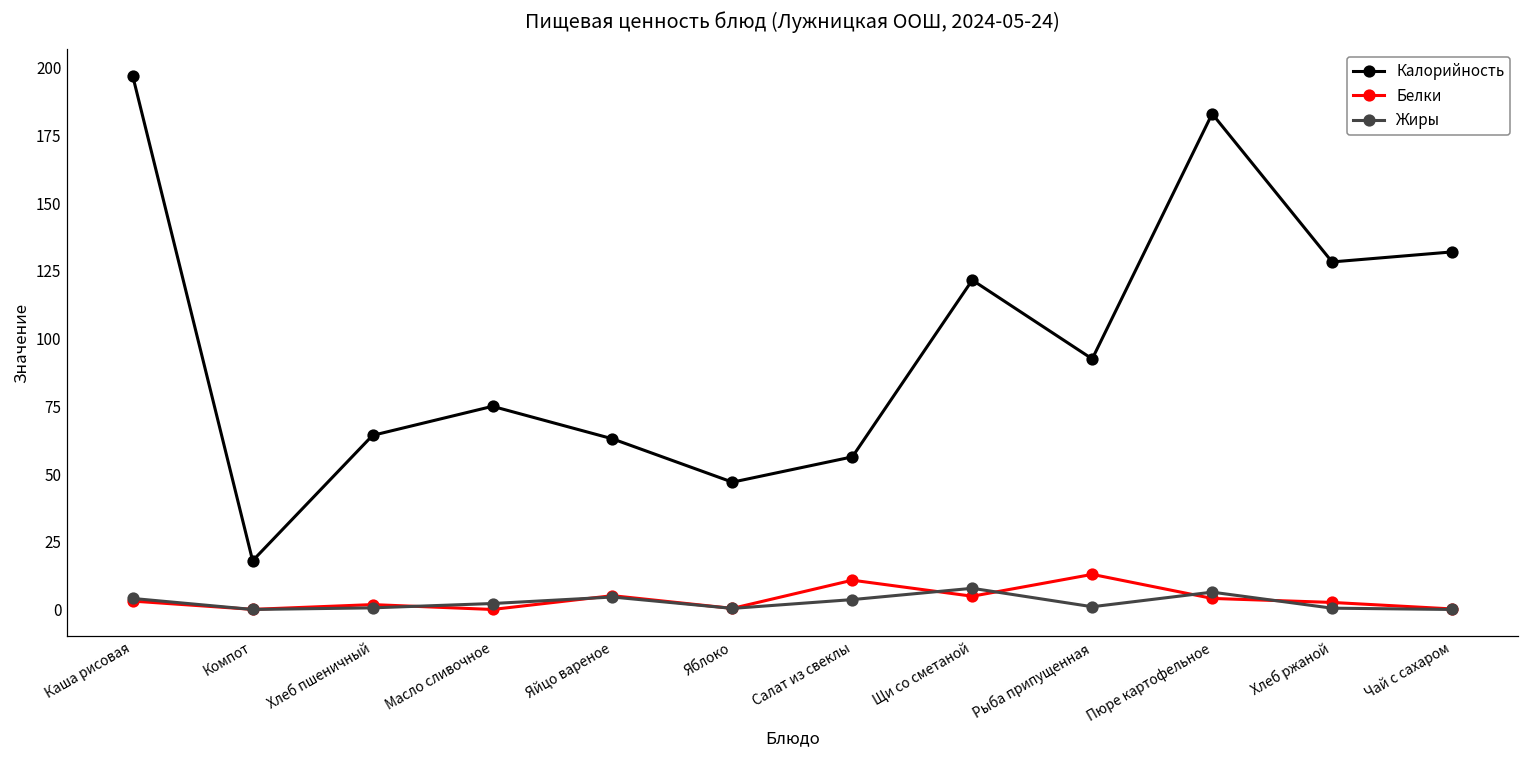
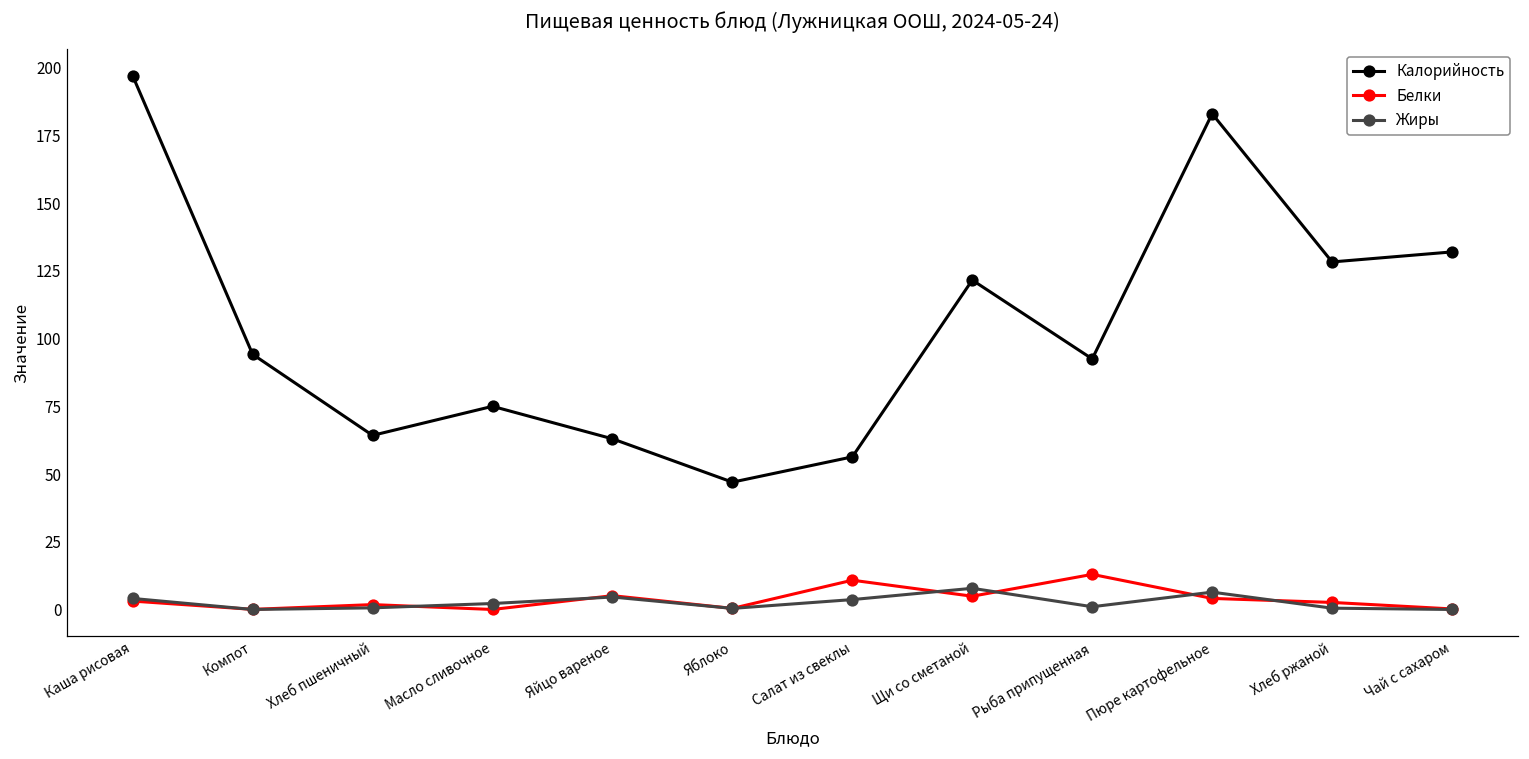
Калорийность, Компот: 18 -> 94
